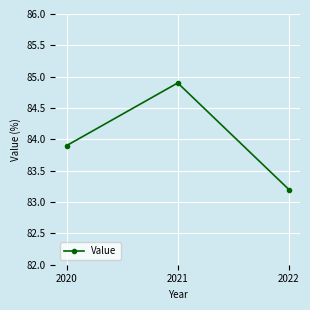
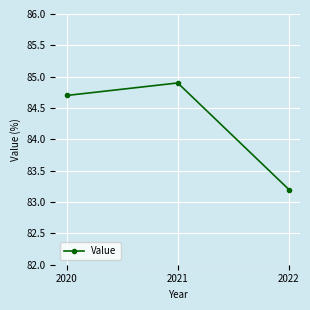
2020: 83.9 -> 84.7
